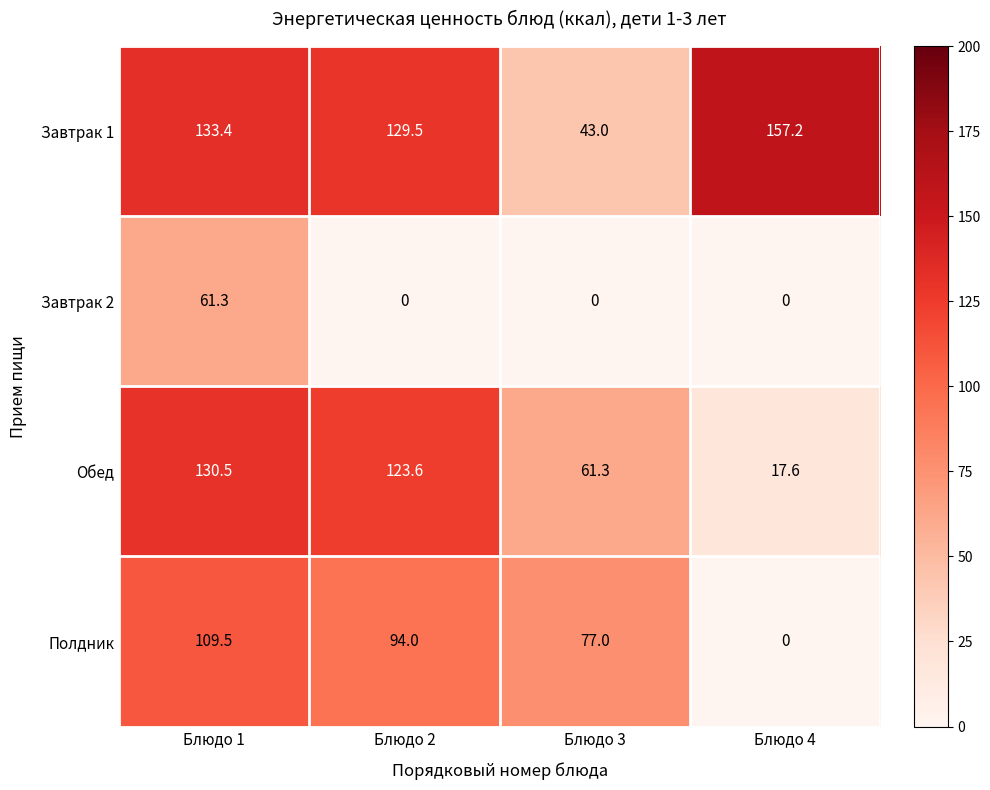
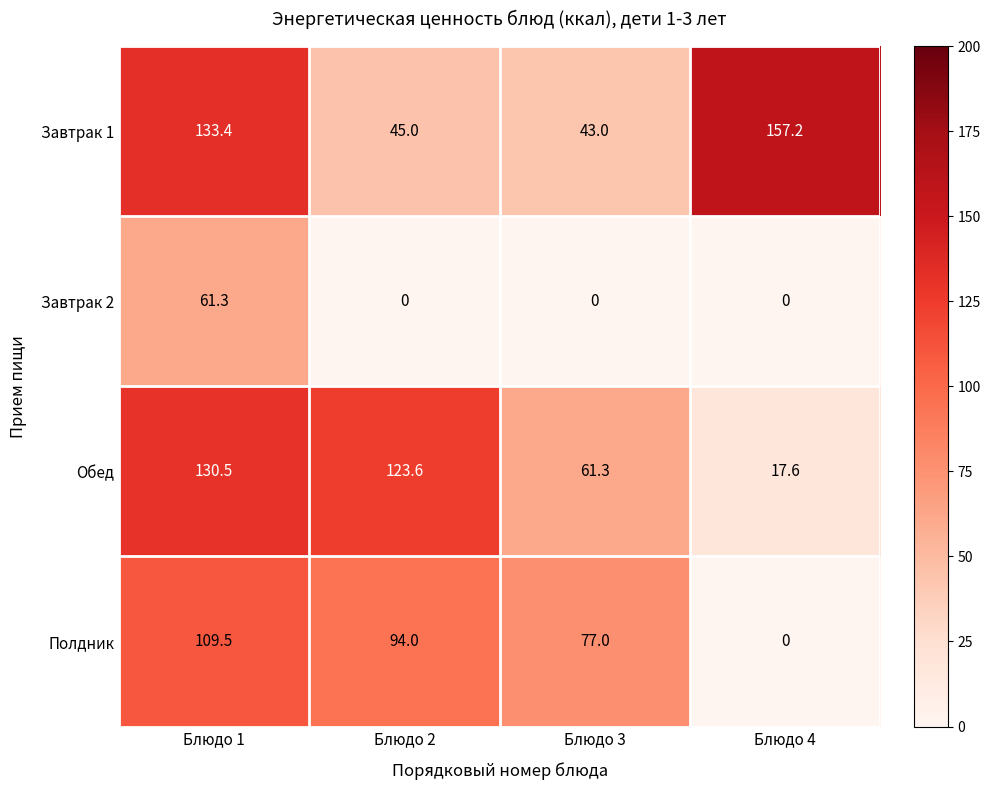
Завтрак 1, Блюдо 2: 129.5 -> 45.0
